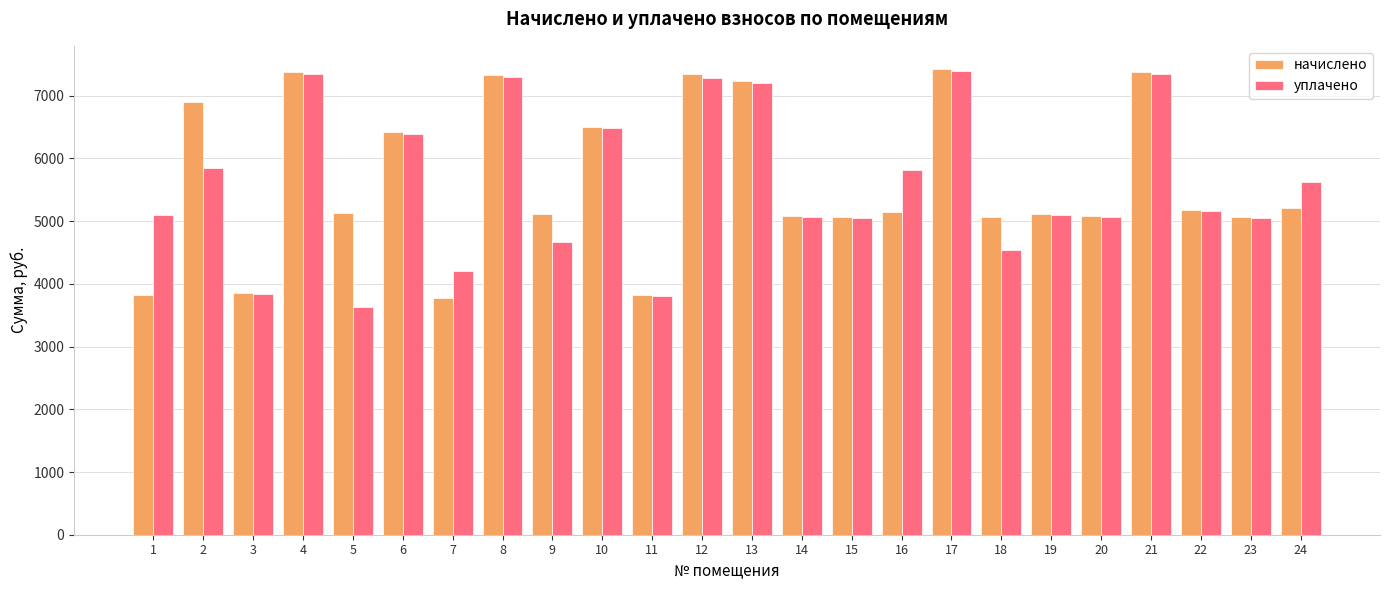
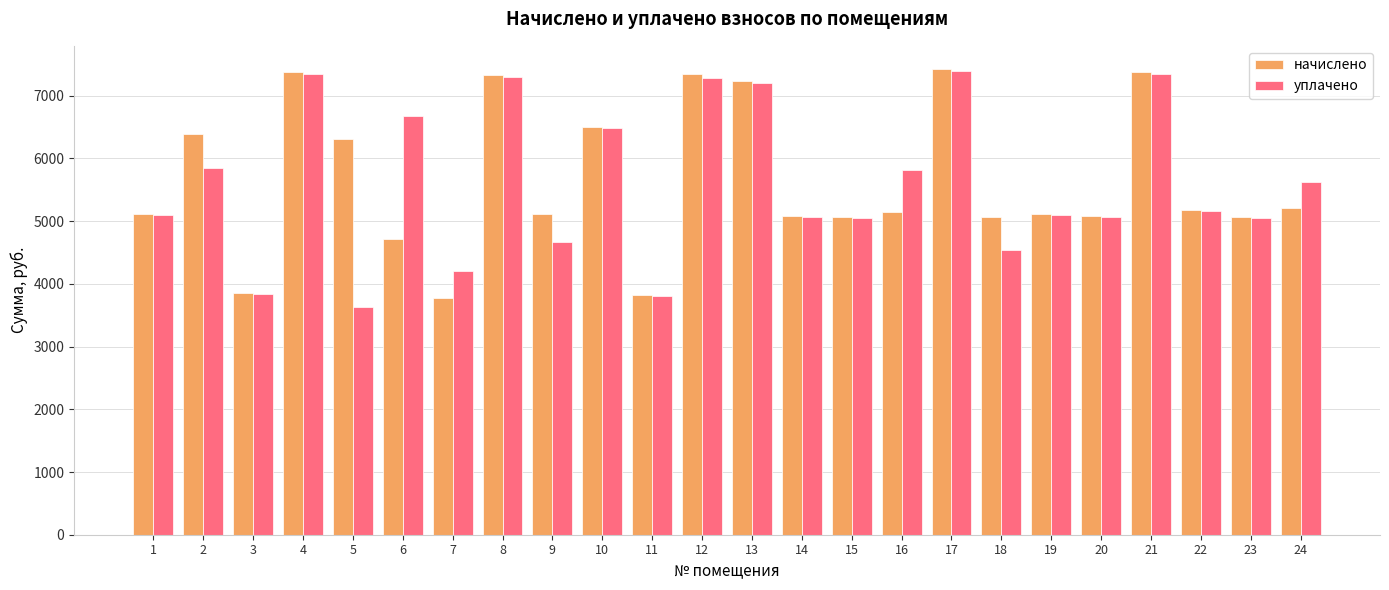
начислено, 1: 3800 -> 5100
начислено, 2: 6900 -> 6400
начислено, 5: 5100 -> 6300
начислено, 6: 6400 -> 4700
уплачено, 6: 6400 -> 6700
